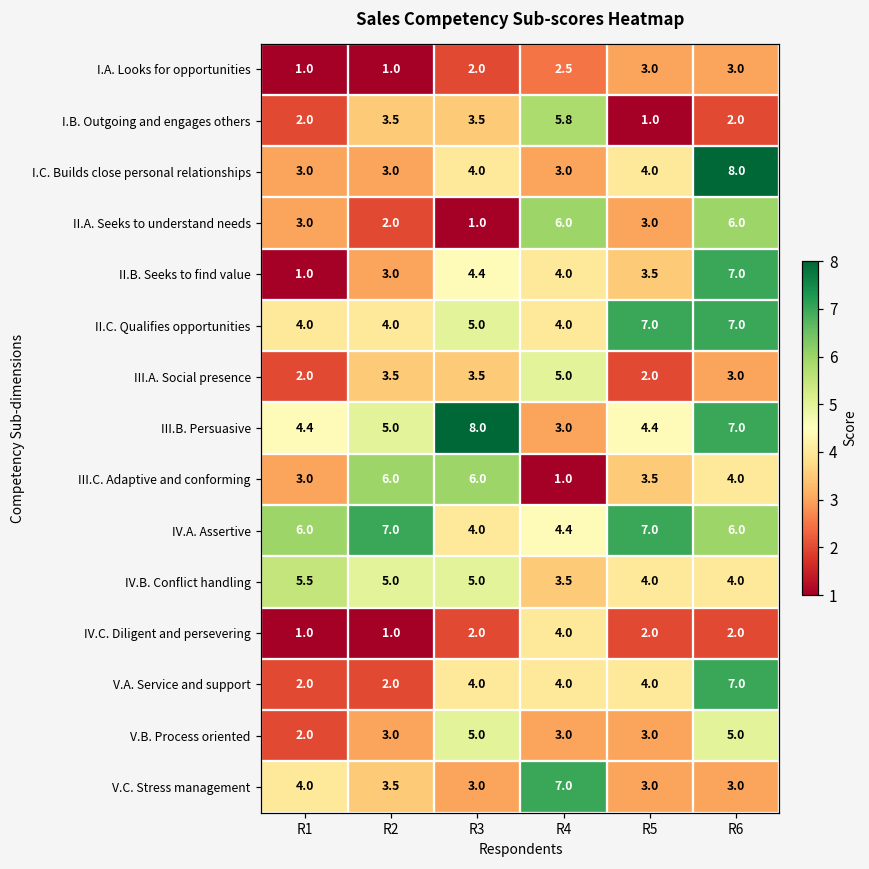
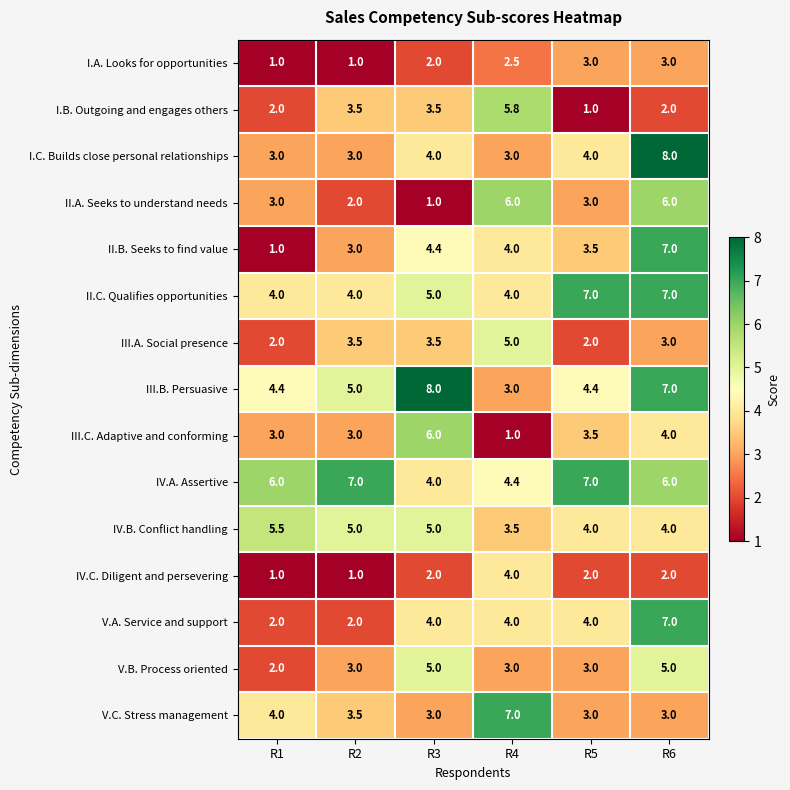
III.C. Adaptive and conforming, R2: 6.0 -> 3.0
